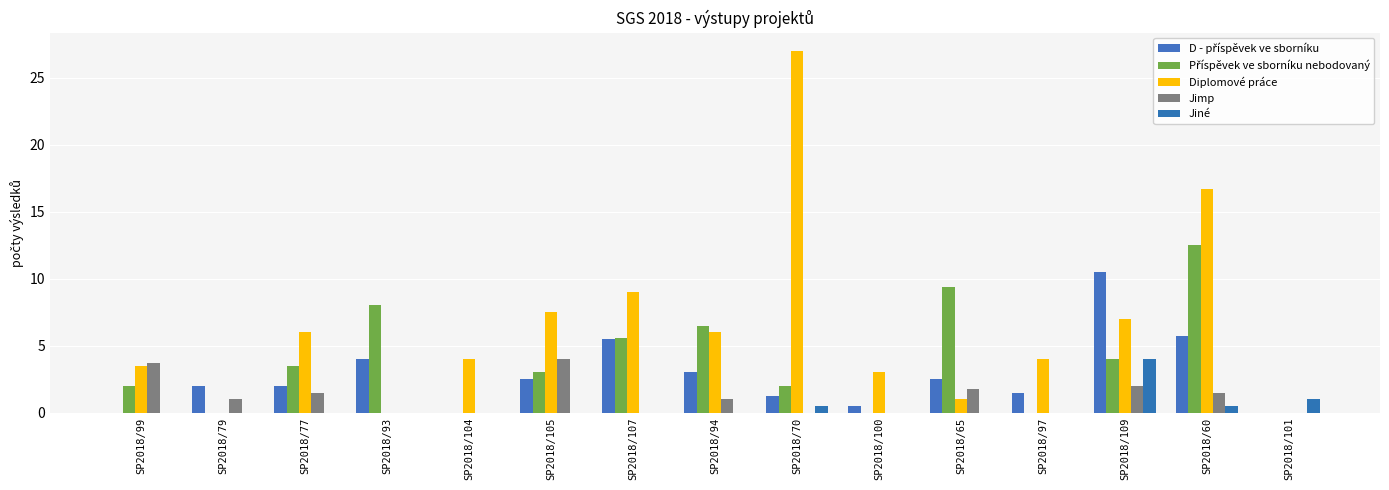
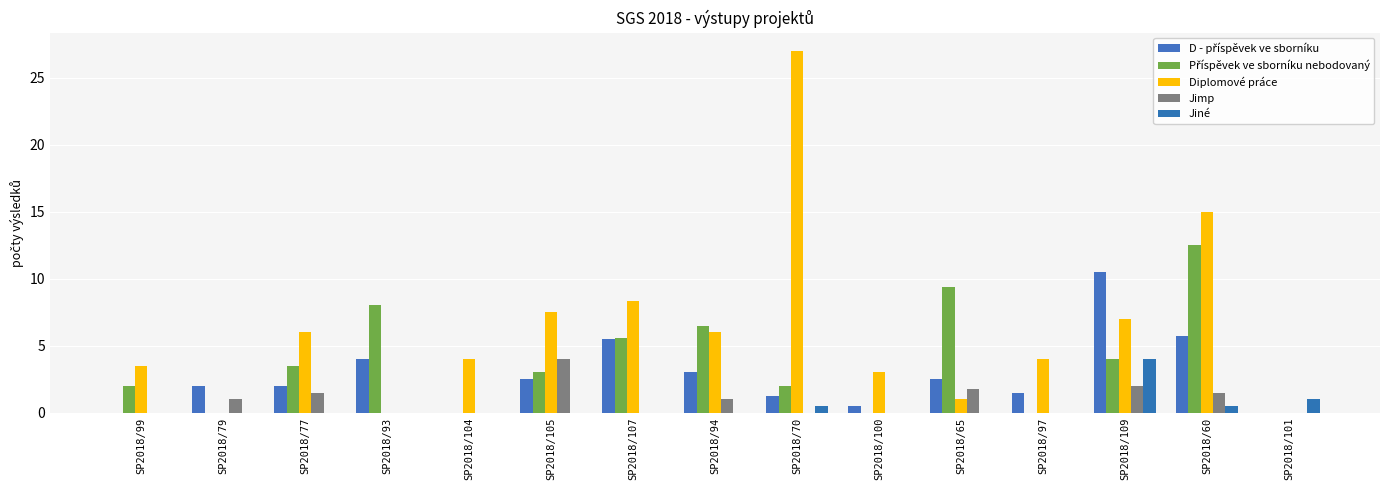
Jimp, SP2018/99: 3.7 -> 0.0
Diplomové práce, SP2018/107: 9.0 -> 8.3
Diplomové práce, SP2018/60: 16.7 -> 15.0
